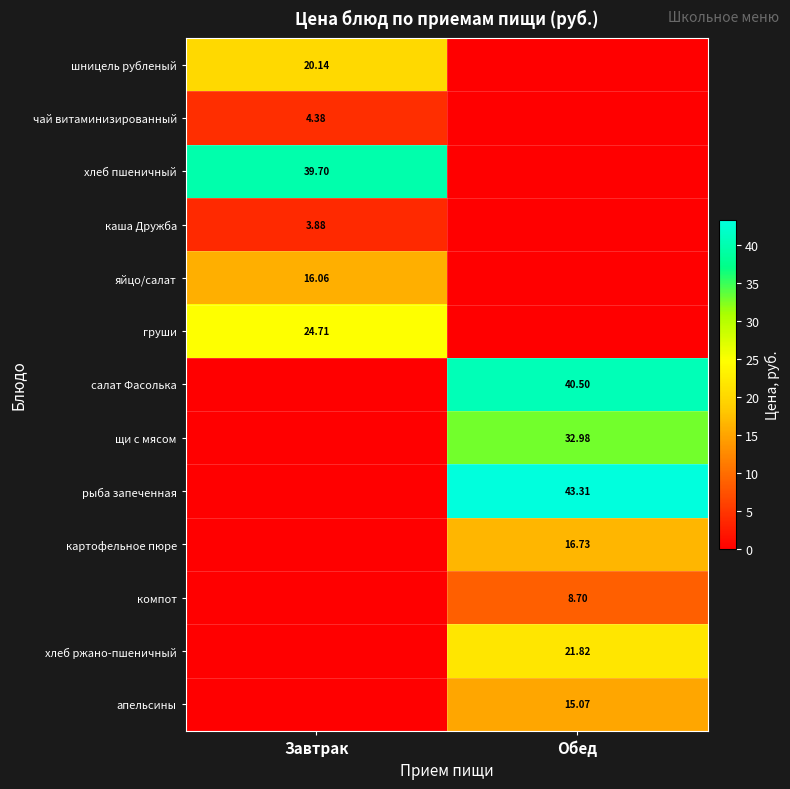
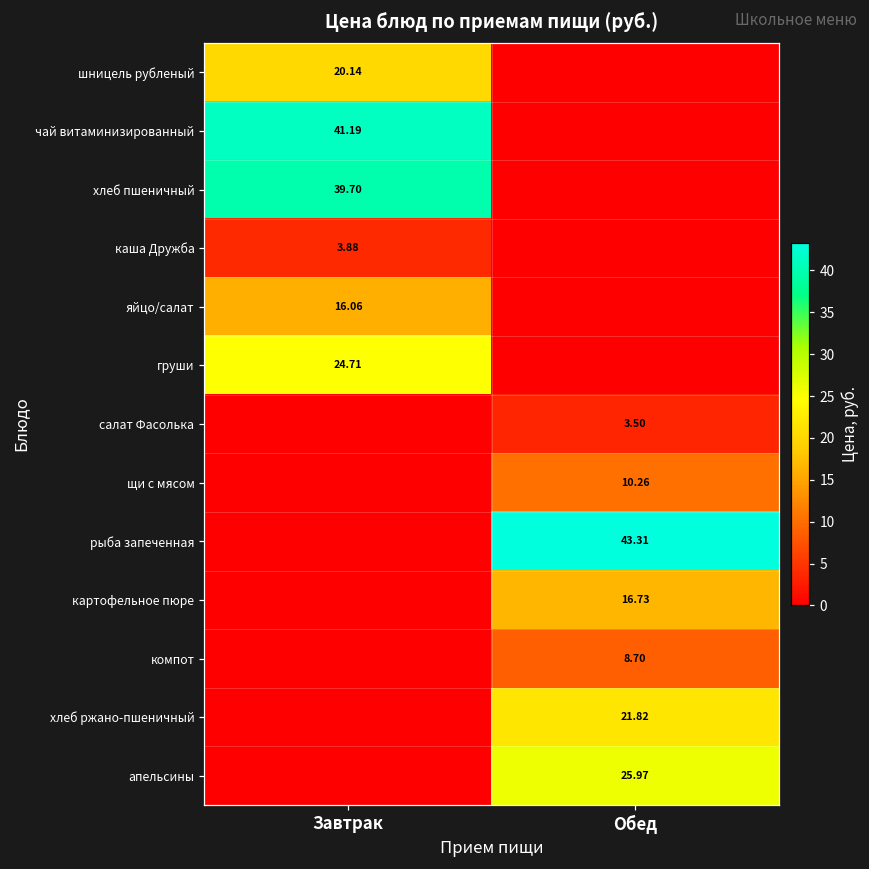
чай витаминизированный, Завтрак: 4.38 -> 41.19
салат Фасолька, Обед: 40.50 -> 3.50
щи с мясом, Обед: 32.98 -> 10.26
апельсины, Обед: 15.07 -> 25.97
